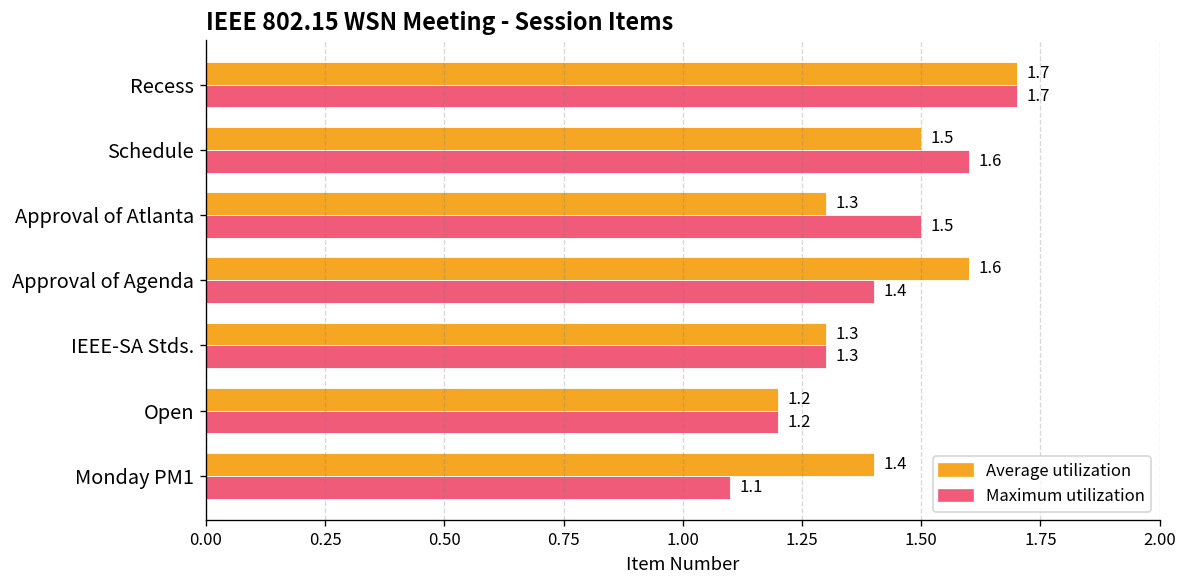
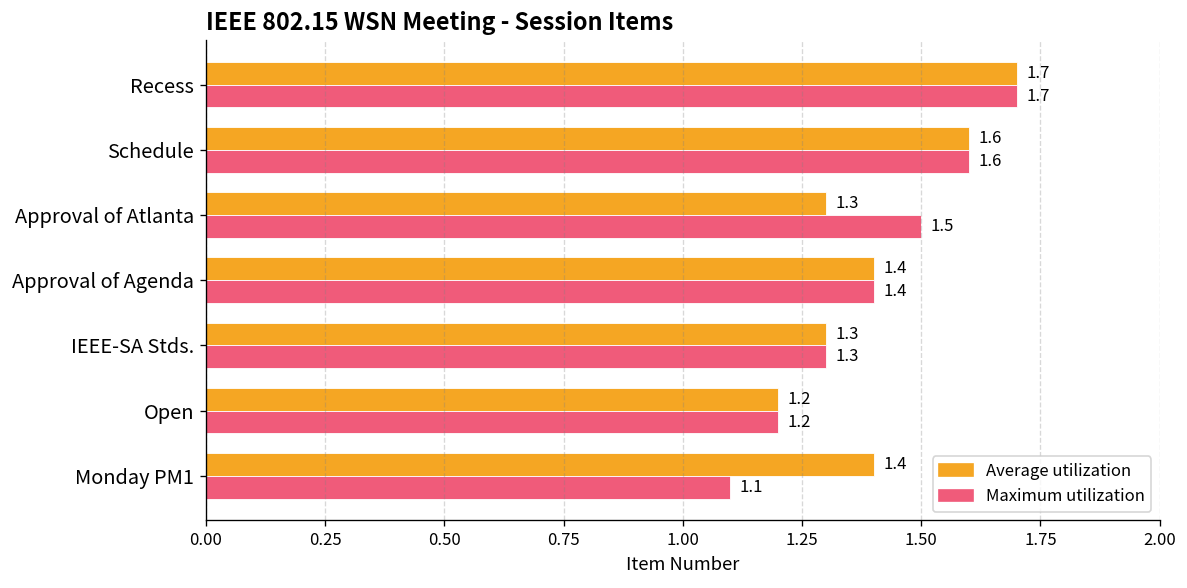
Average utilization, Schedule: 1.5 -> 1.6
Average utilization, Approval of Agenda: 1.6 -> 1.4
